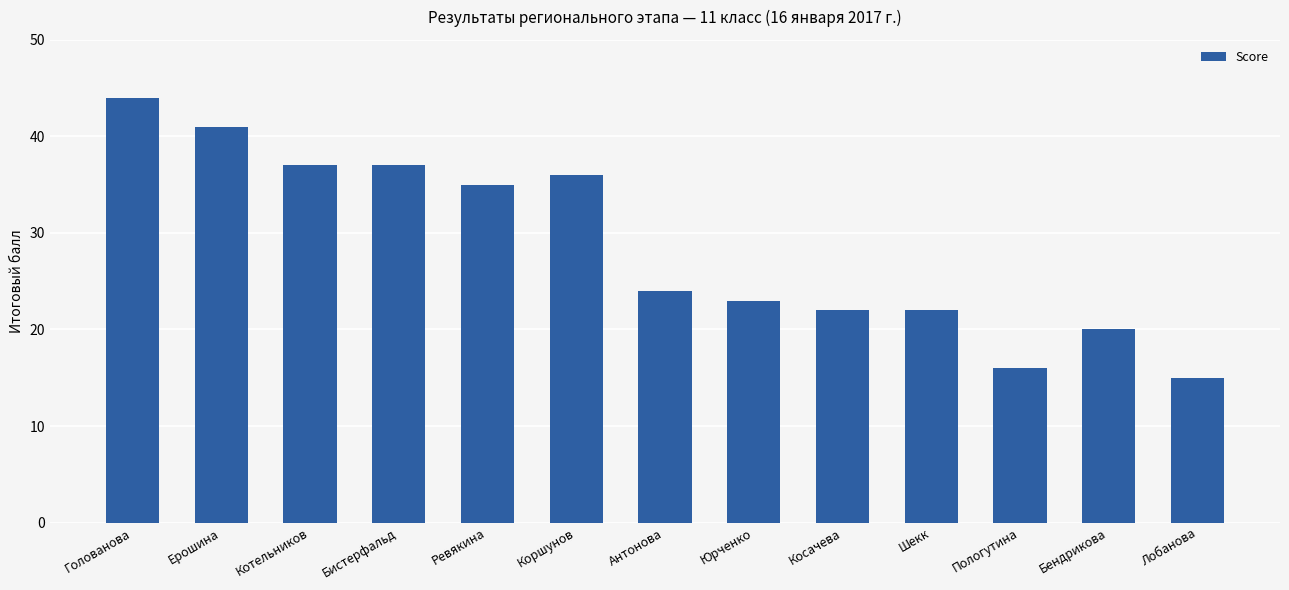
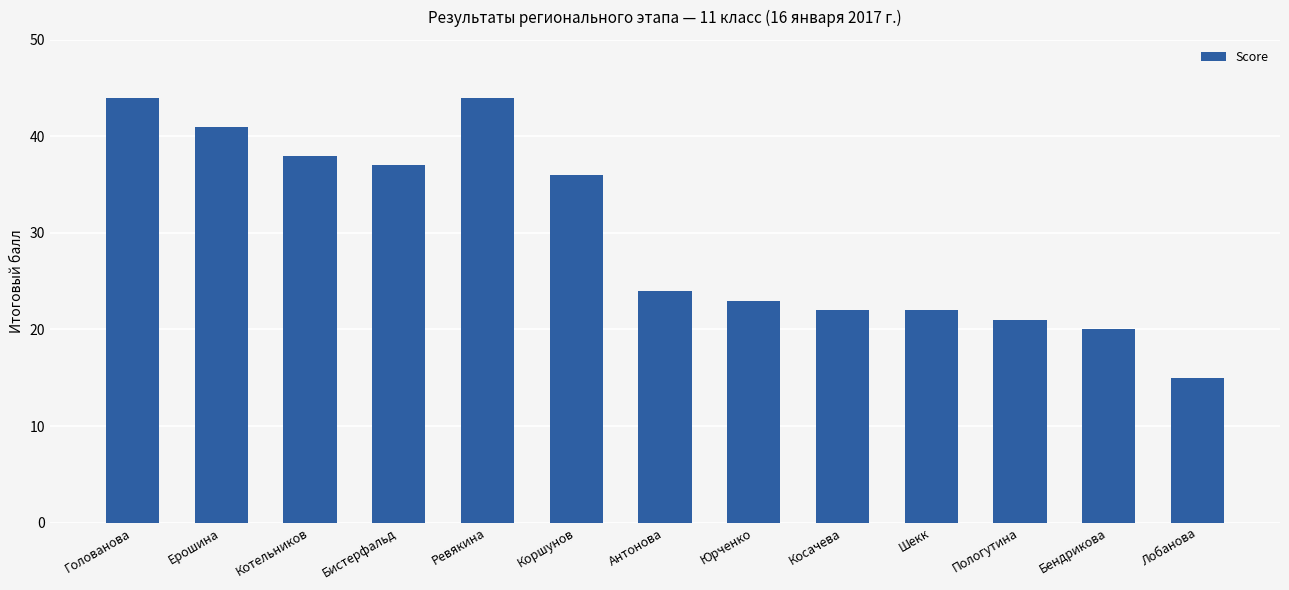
Котельников: 37 -> 38
Ревякина: 35 -> 44
Пологутина: 16 -> 21
